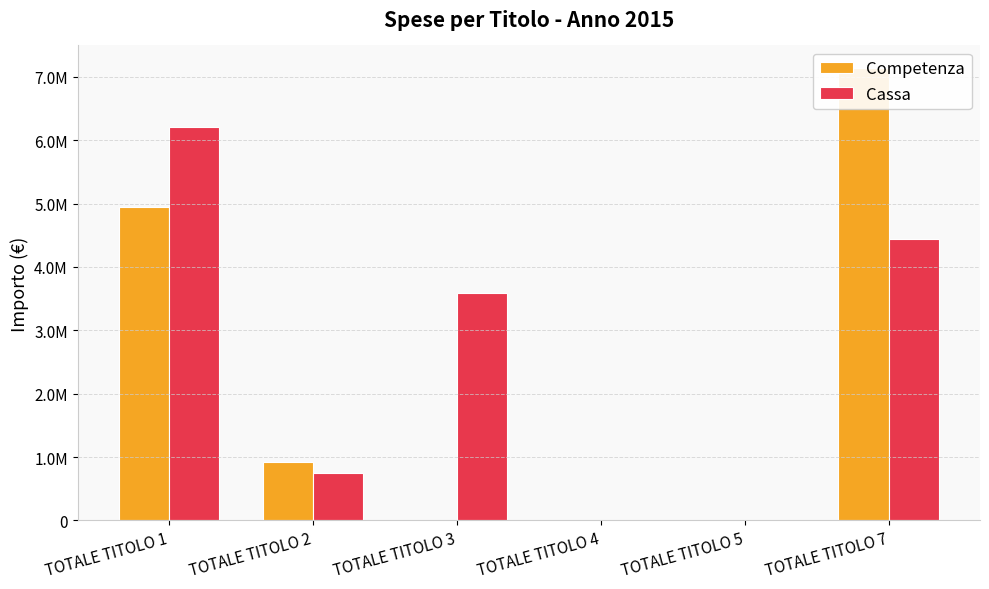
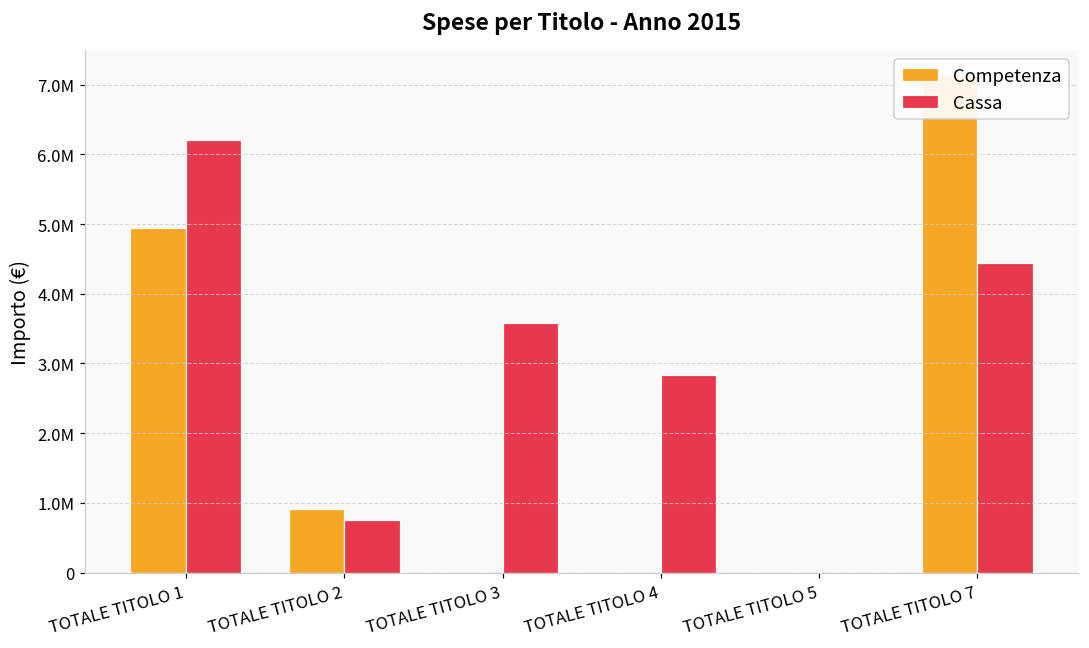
Cassa, TOTALE TITOLO 4: 0 -> 2800000
